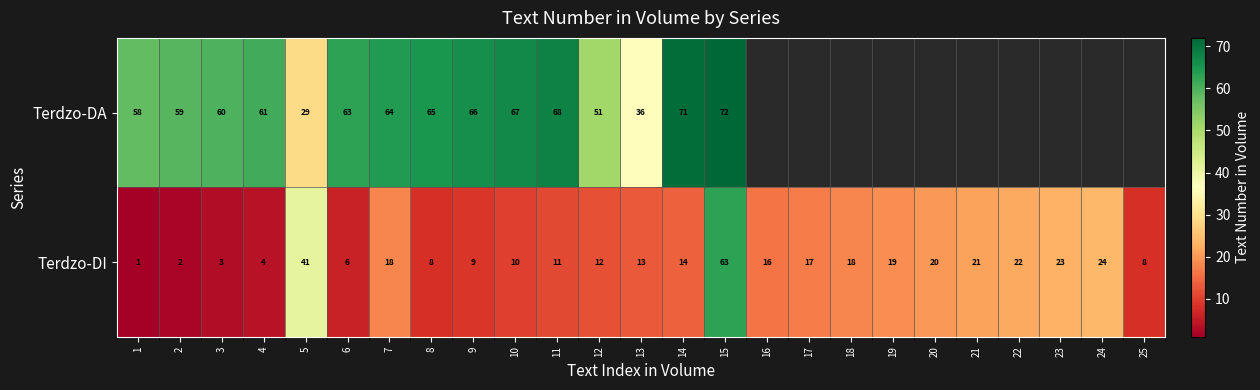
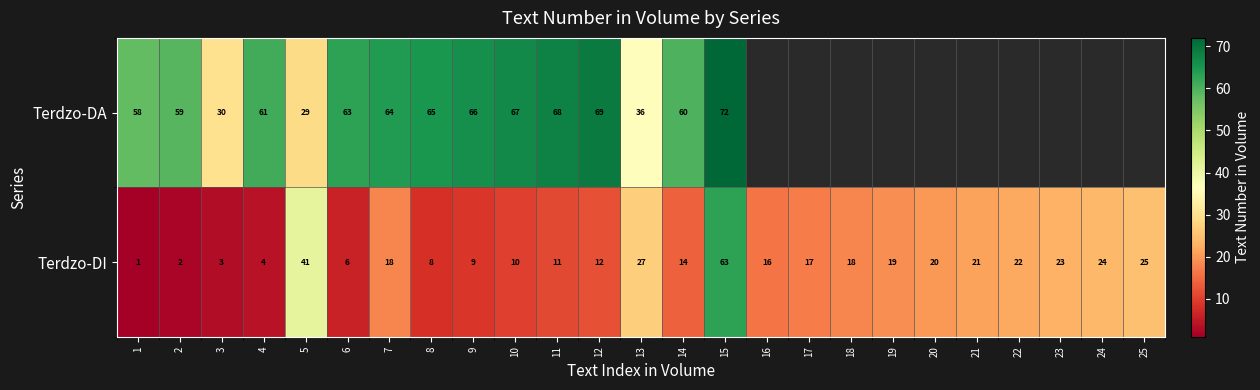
Terdzo-DA, 3: 60 -> 30
Terdzo-DA, 12: 51 -> 69
Terdzo-DA, 14: 71 -> 60
Terdzo-DI, 13: 13 -> 27
Terdzo-DI, 25: 8 -> 25
